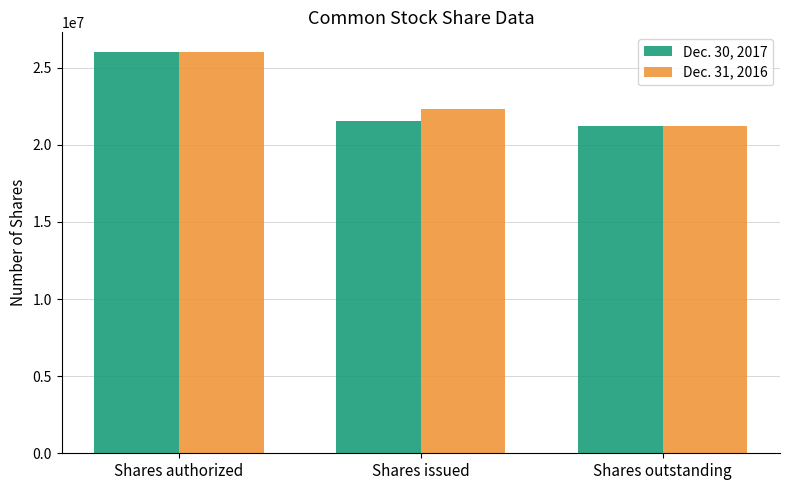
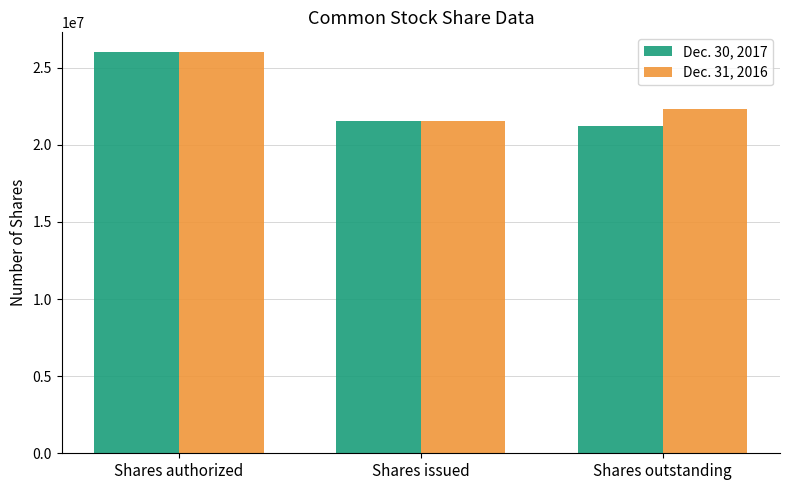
Dec. 31, 2016, Shares issued: 22300000 -> 21600000
Dec. 31, 2016, Shares outstanding: 21200000 -> 22300000
